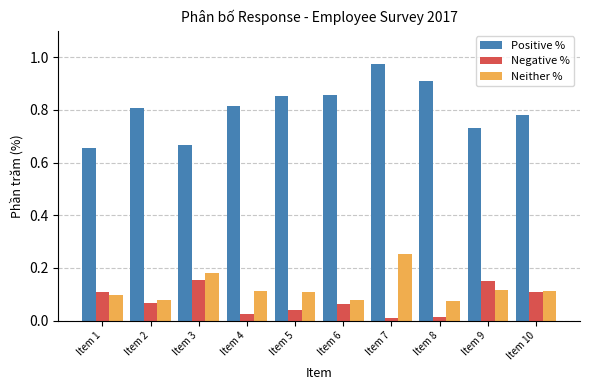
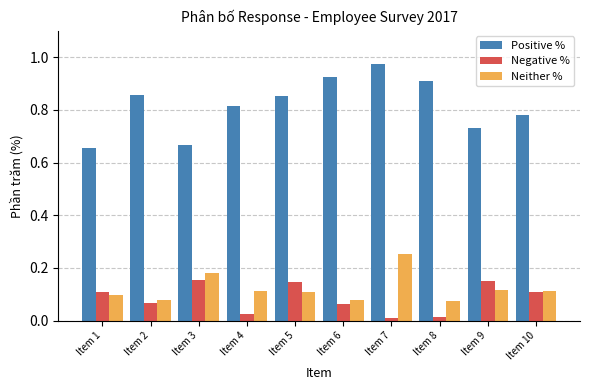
Positive %, Item 2: 0.81 -> 0.86
Negative %, Item 5: 0.04 -> 0.15
Positive %, Item 6: 0.86 -> 0.93
